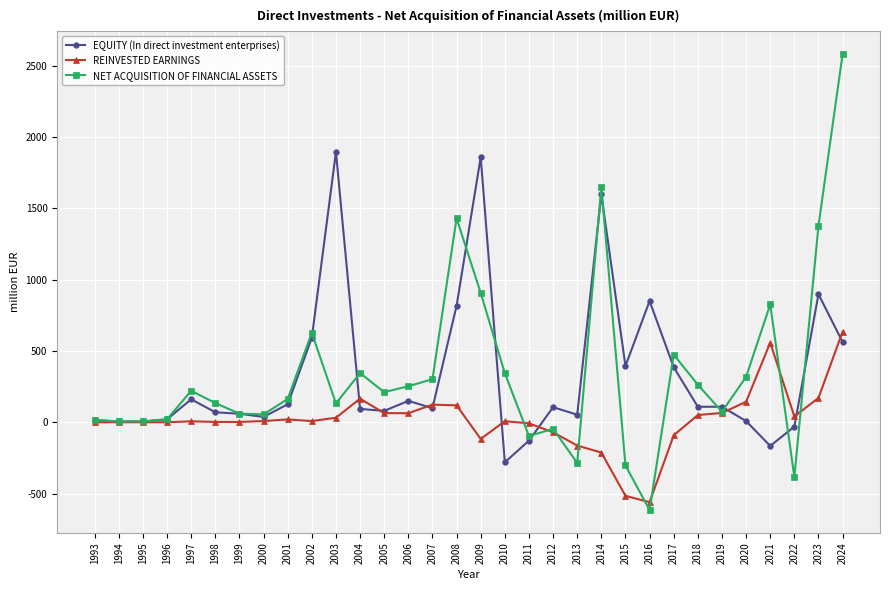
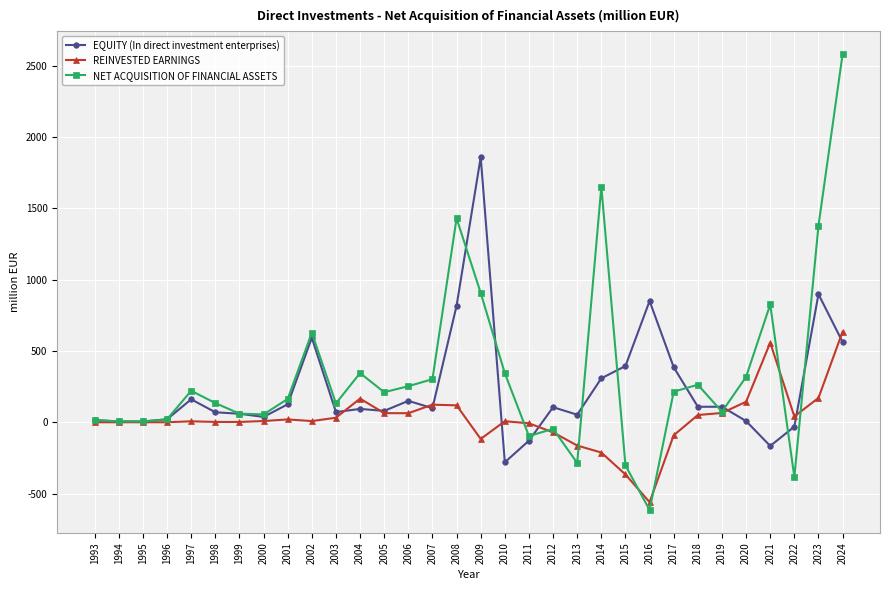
EQUITY (In direct investment enterprises), 2003: 1900 -> 70
EQUITY (In direct investment enterprises), 2014: 1600 -> 310
REINVESTED EARNINGS, 2015: -520 -> -370
NET ACQUISITION OF FINANCIAL ASSETS, 2017: 470 -> 210
